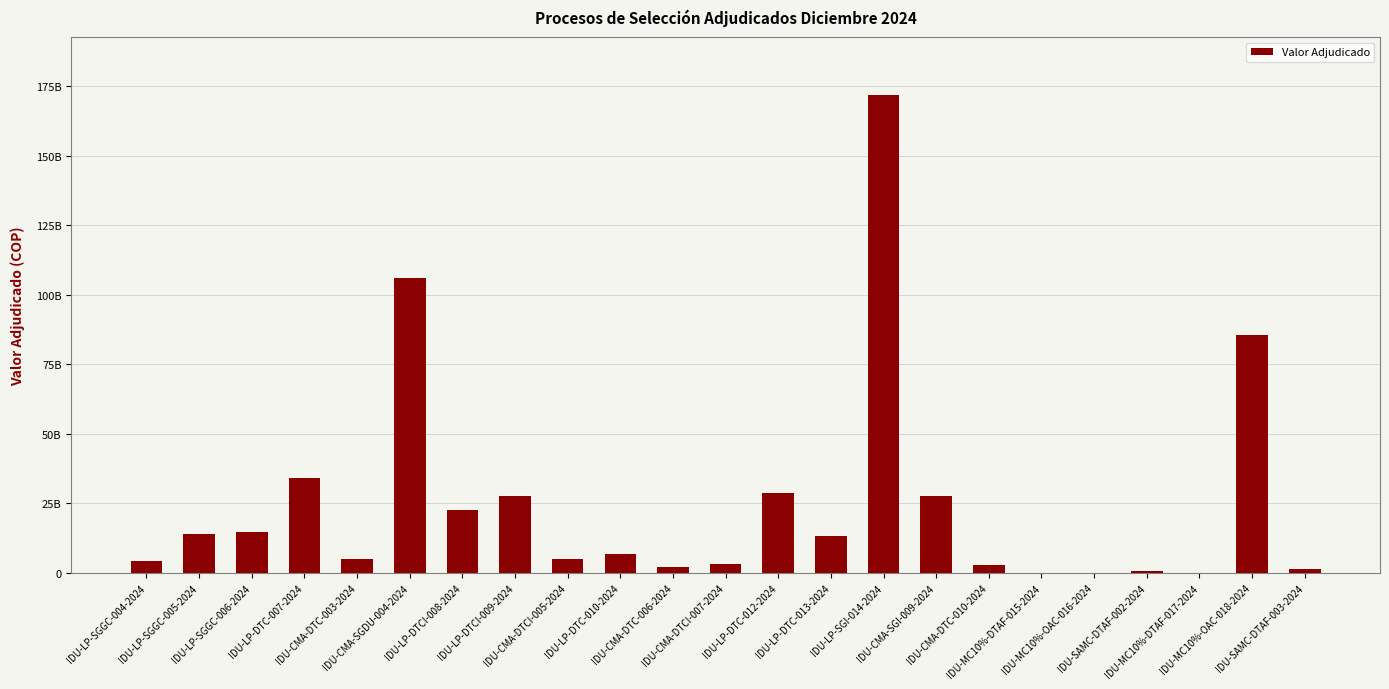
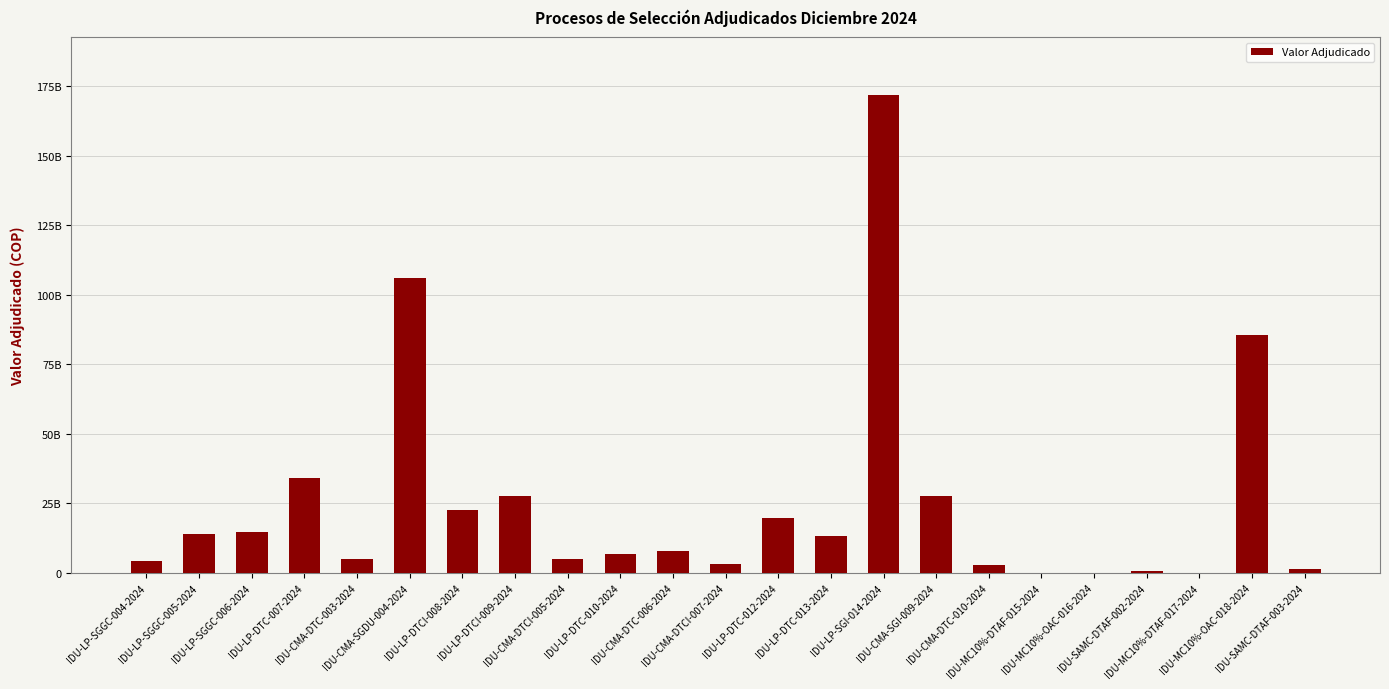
IDU-CMA-DTC-006-2024: 2000000000 -> 8000000000
IDU-LP-DTC-012-2024: 29000000000 -> 20000000000
